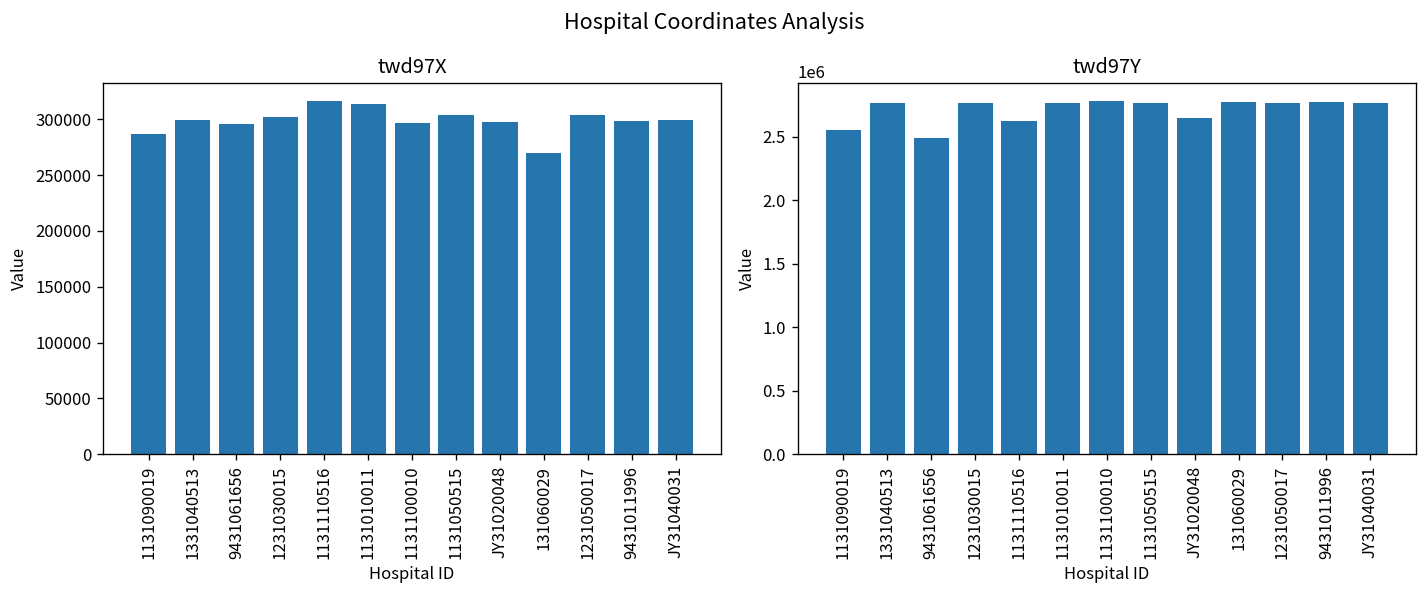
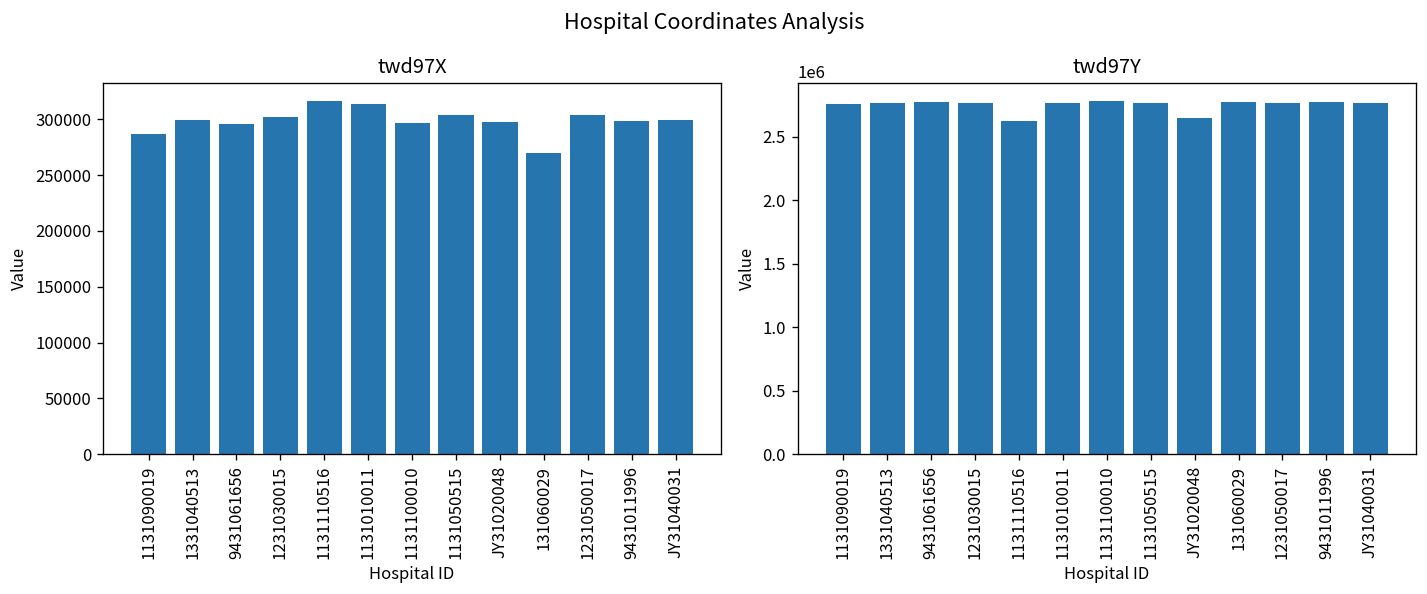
twd97Y, 1131090019: 2550000 -> 2760000
twd97Y, 9431061656: 2490000 -> 2770000
